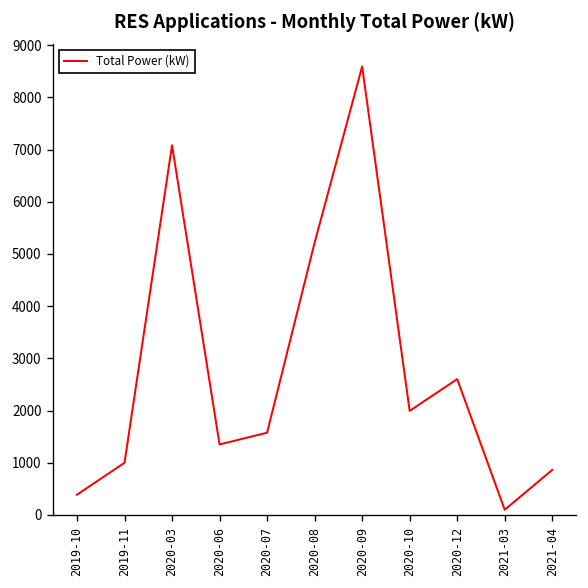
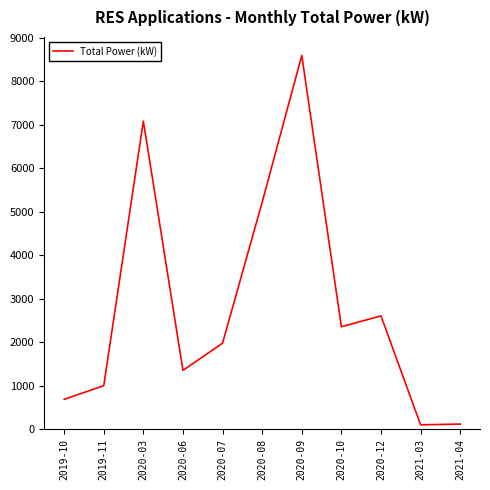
2019-10: 400 -> 700
2020-07: 1600 -> 2000
2020-10: 2000 -> 2400
2021-04: 900 -> 100
